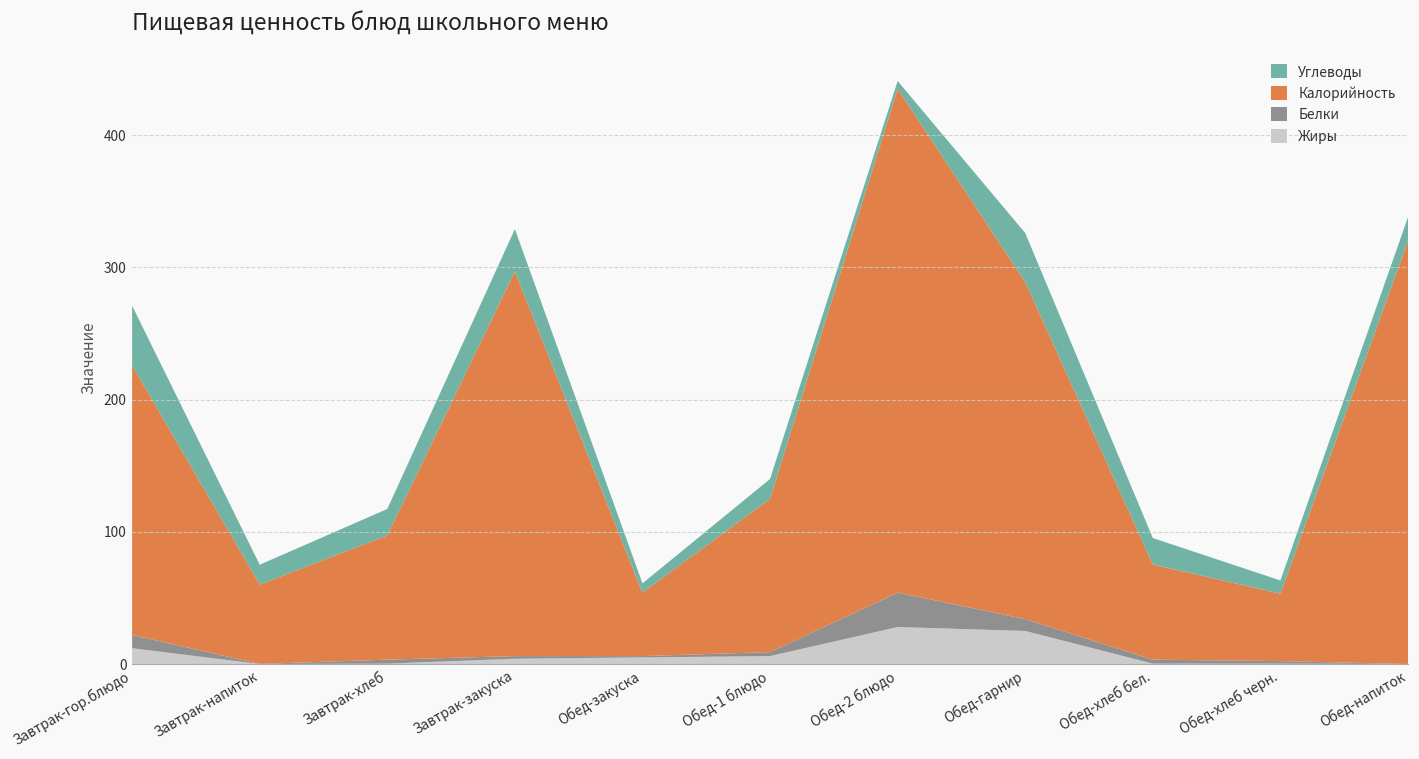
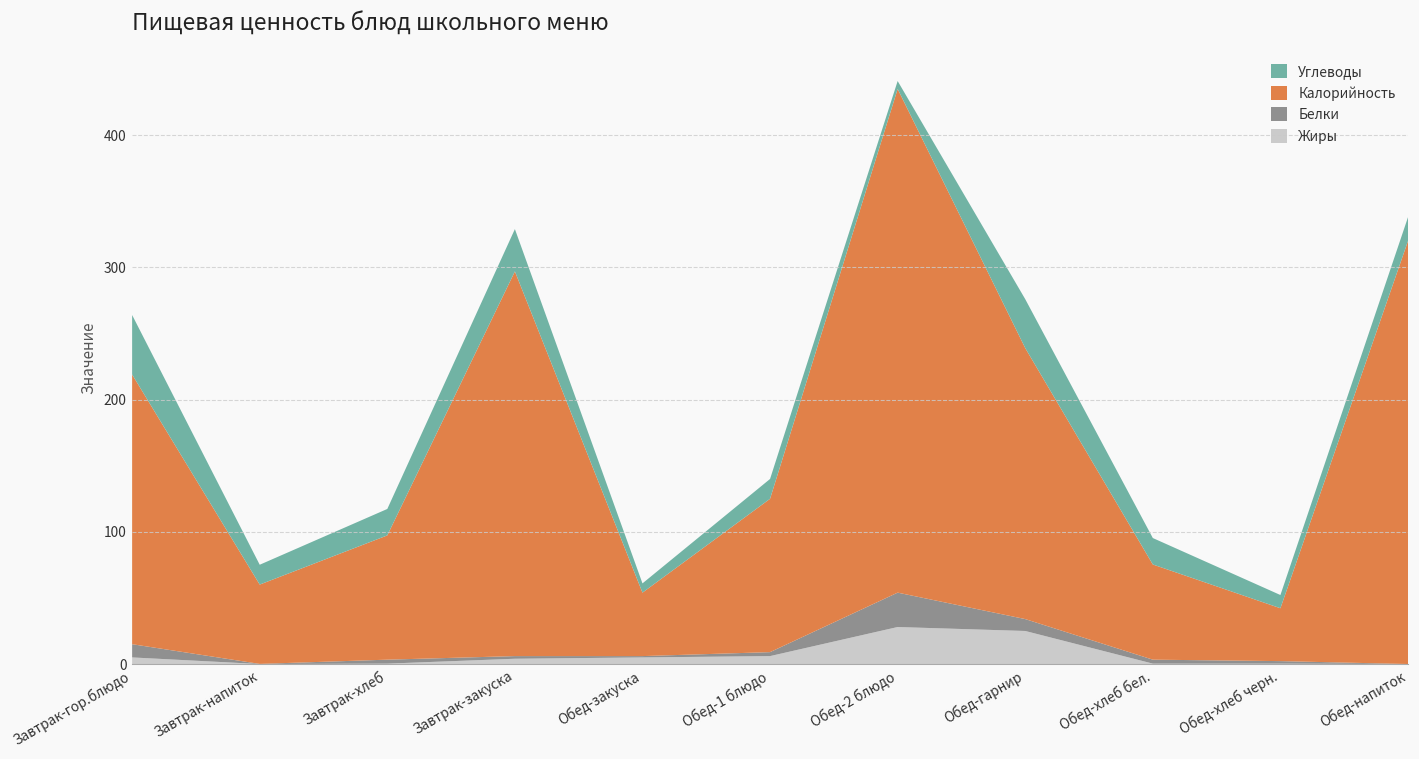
Жиры, Завтрак-гор.блюдо: 12 -> 5
Калорийность, Обед-гарнир: 255 -> 205
Калорийность, Обед-хлеб черн.: 51 -> 40
